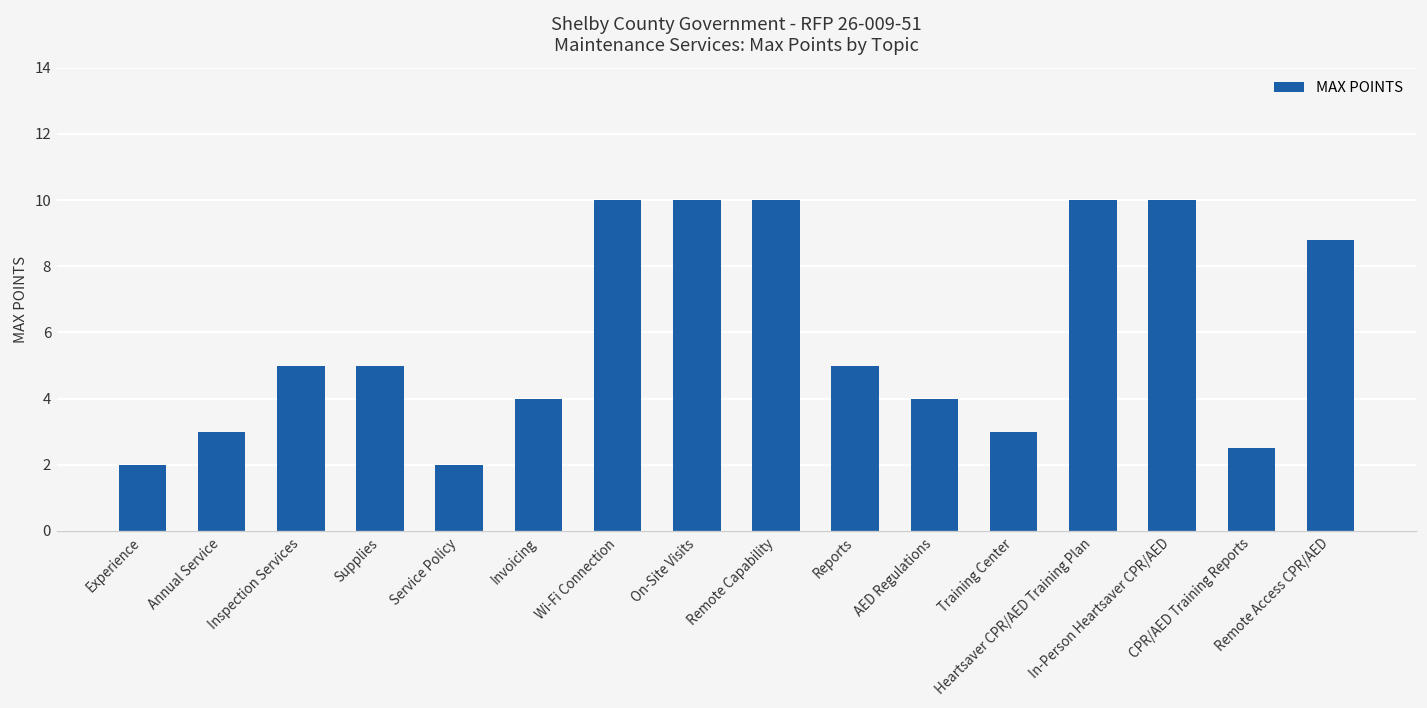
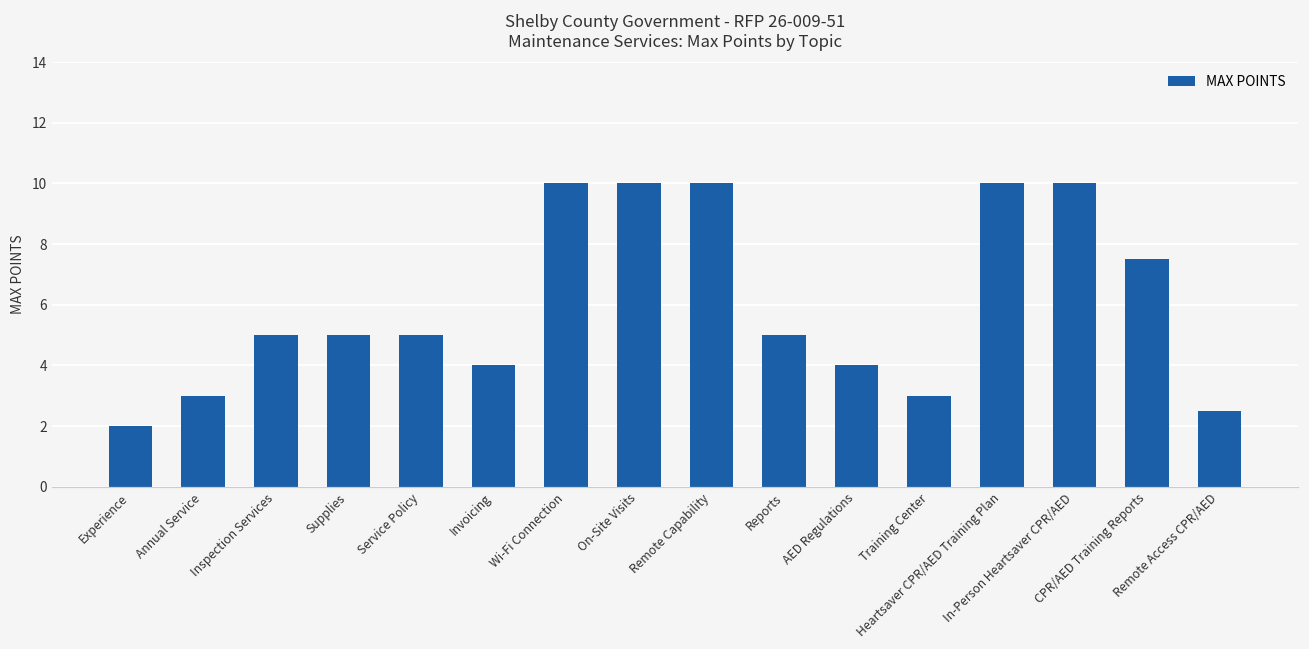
Service Policy: 2 -> 5
CPR/AED Training Reports: 2.5 -> 7.5
Remote Access CPR/AED: 8.8 -> 2.5
